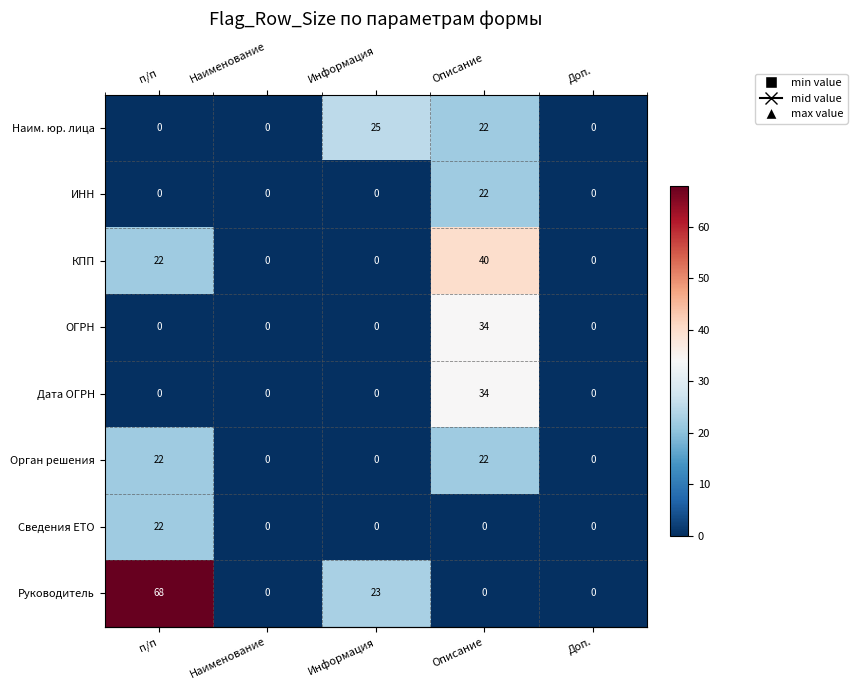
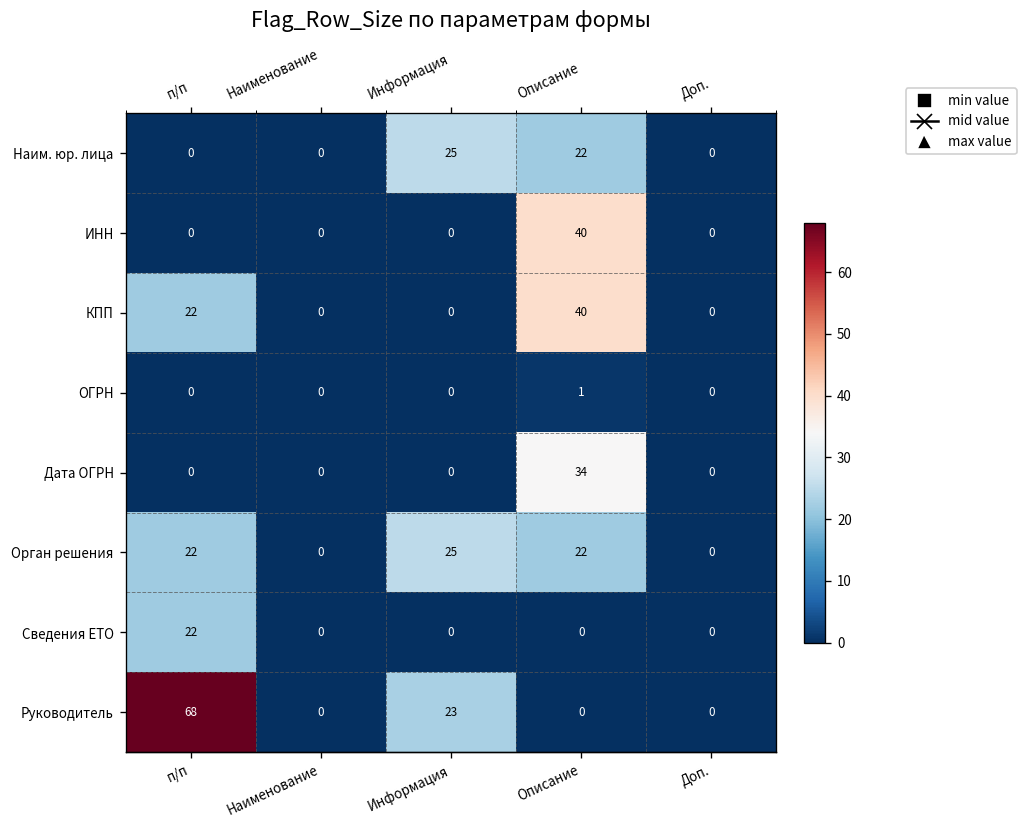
ИНН, Описание: 22 -> 40
ОГРН, Описание: 34 -> 1
Орган решения, Информация: 0 -> 25
